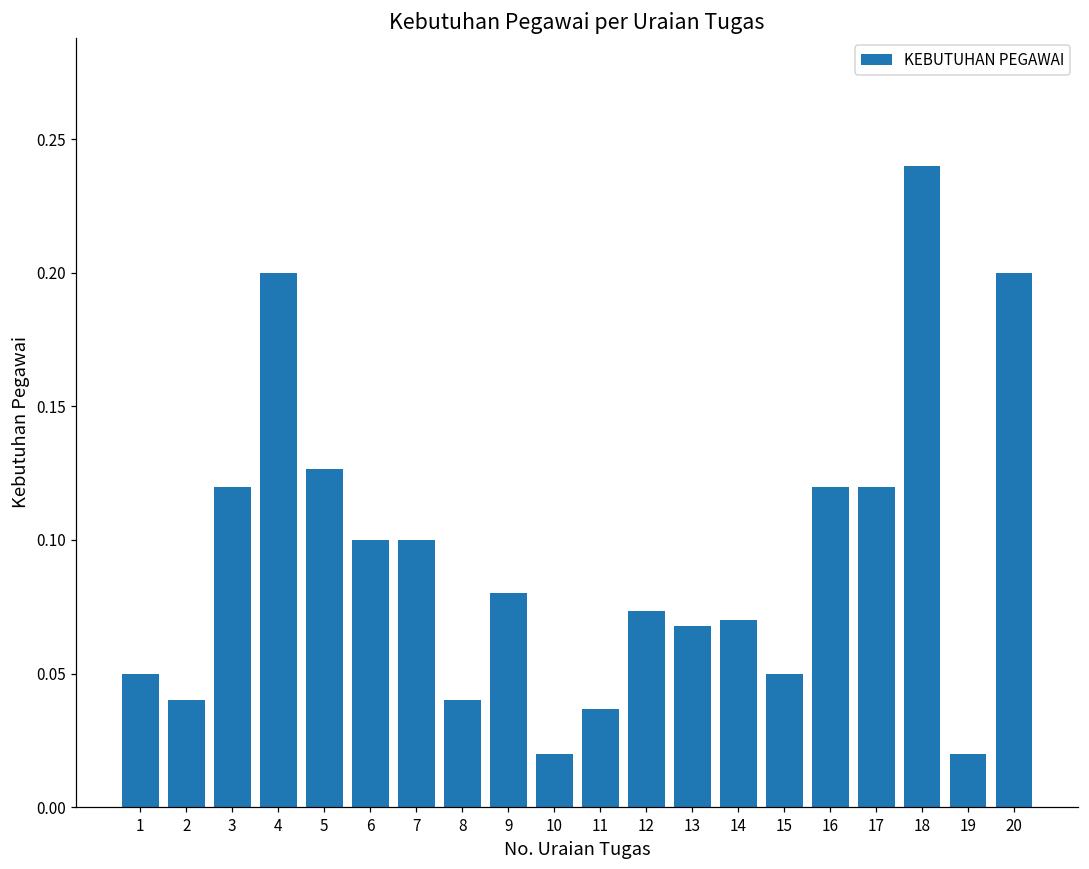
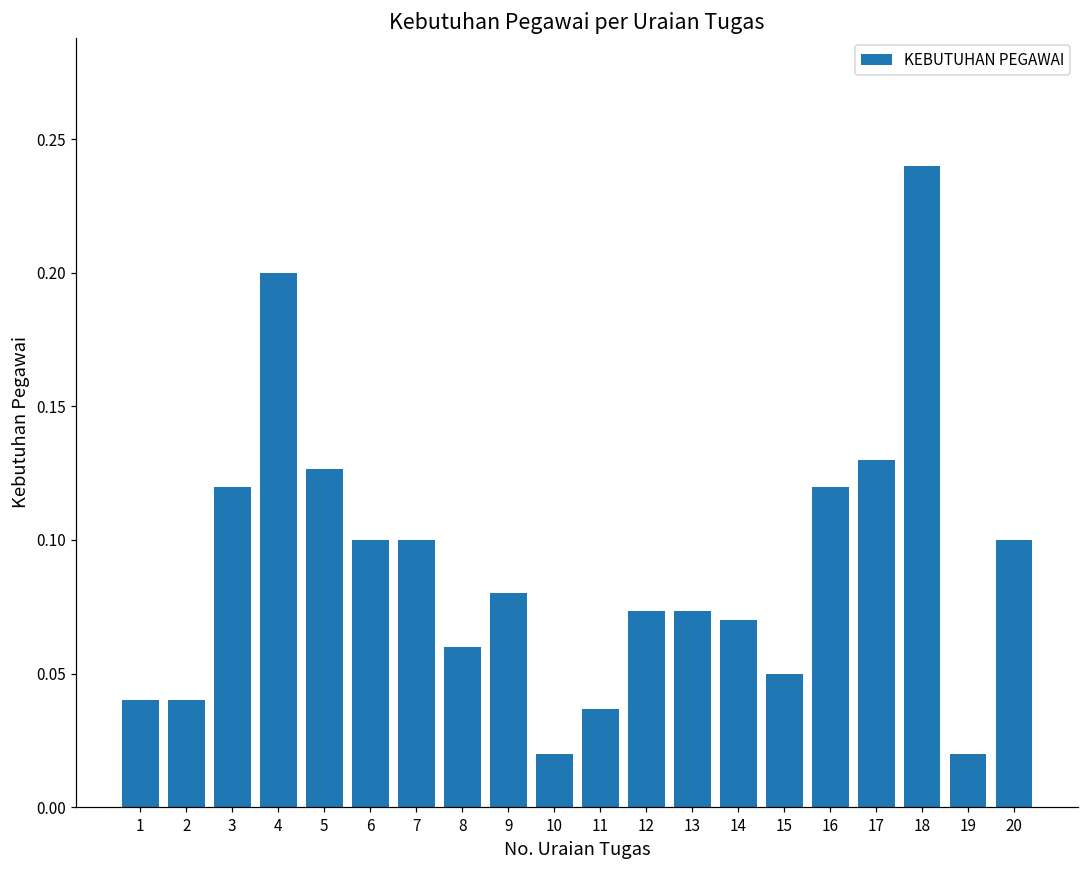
1: 0.05 -> 0.04
8: 0.04 -> 0.06
13: 0.068 -> 0.073
17: 0.12 -> 0.13
20: 0.2 -> 0.1
